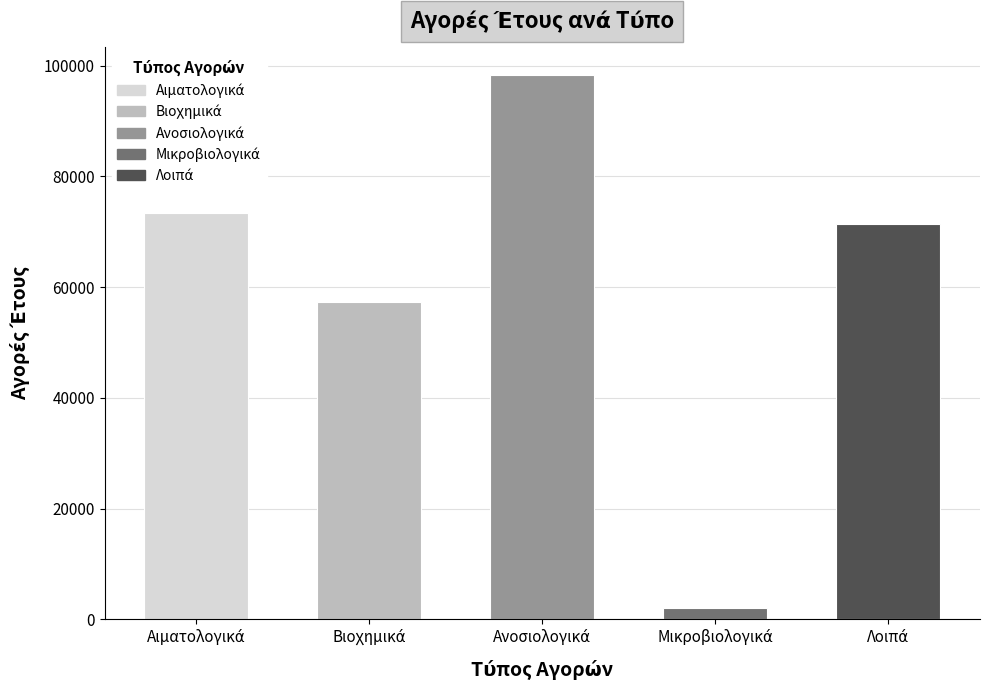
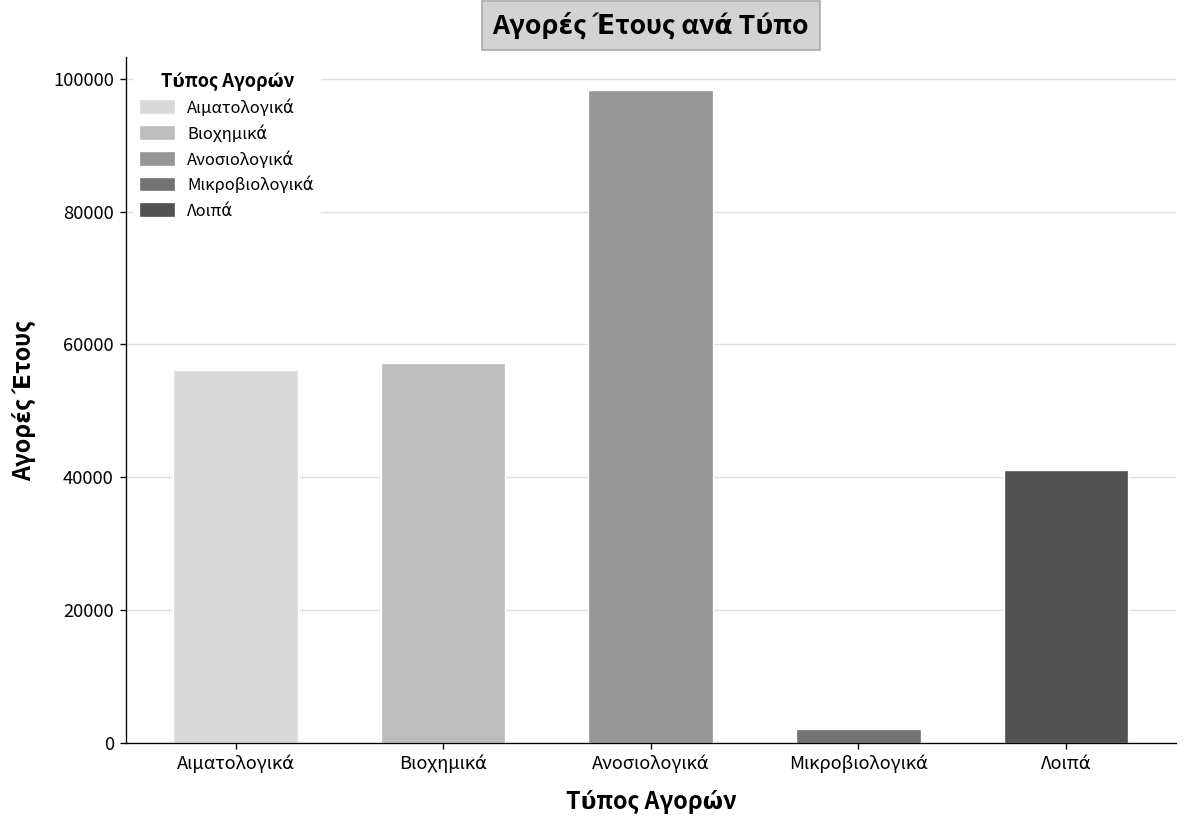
Αιματολογικά: 73000 -> 56000
Λοιπά: 71000 -> 41000
